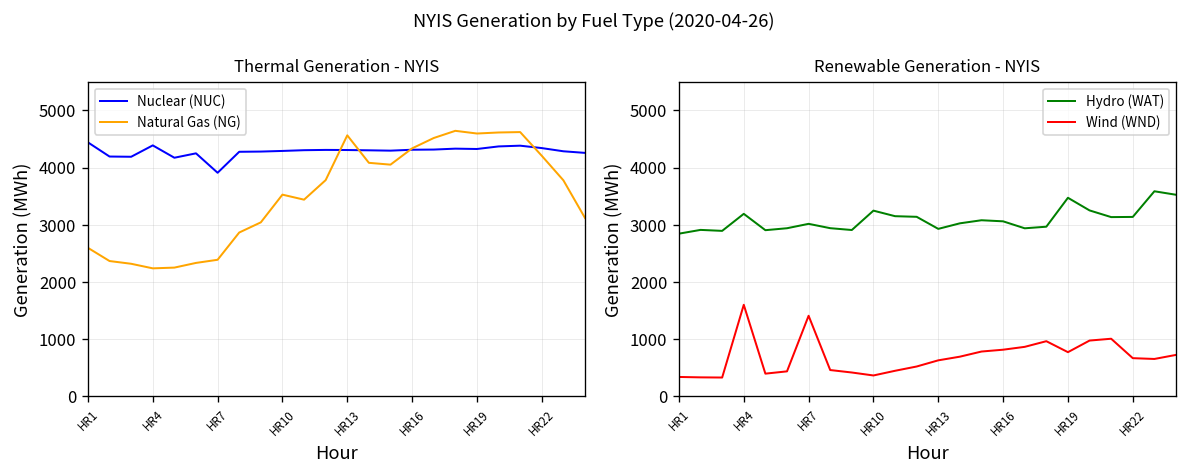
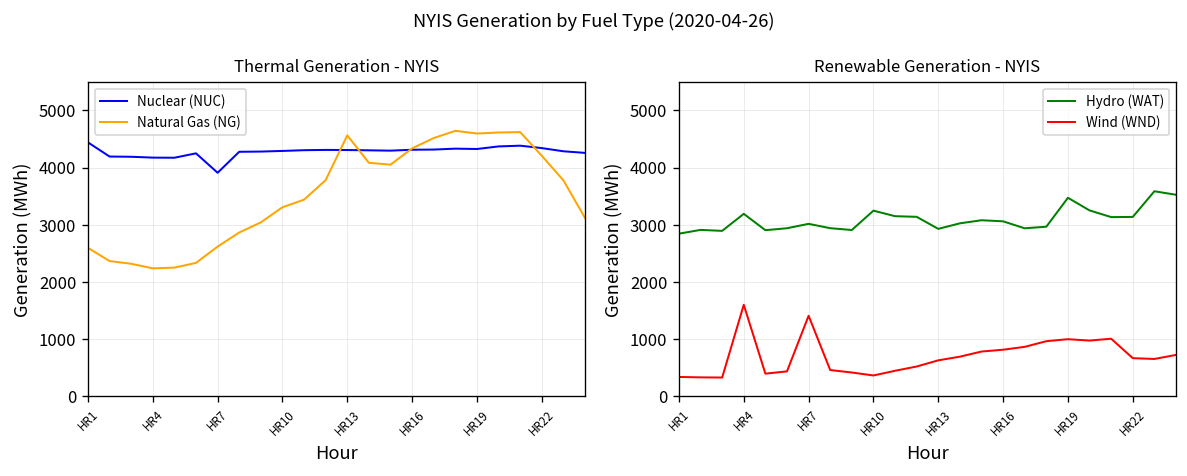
Thermal Generation - NYIS, Nuclear (NUC), HR4: 4400 -> 4200
Thermal Generation - NYIS, Natural Gas (NG), HR7: 2400 -> 2600
Thermal Generation - NYIS, Natural Gas (NG), HR10: 3500 -> 3300
Renewable Generation - NYIS, Wind (WND), HR19: 800 -> 1000
